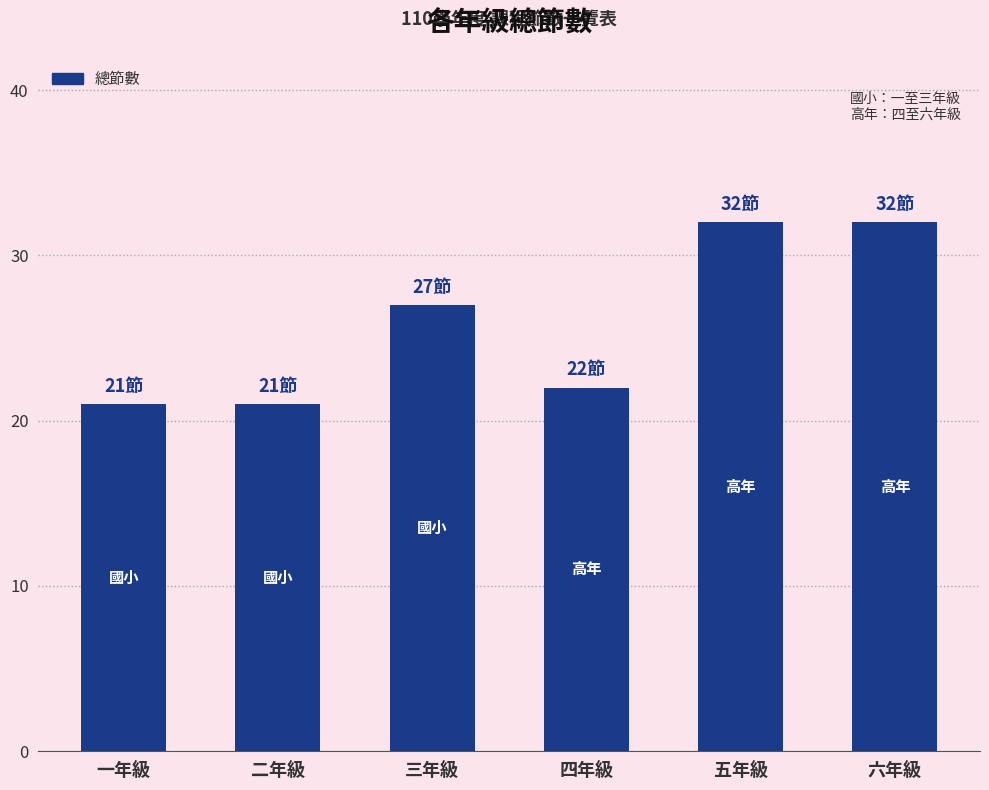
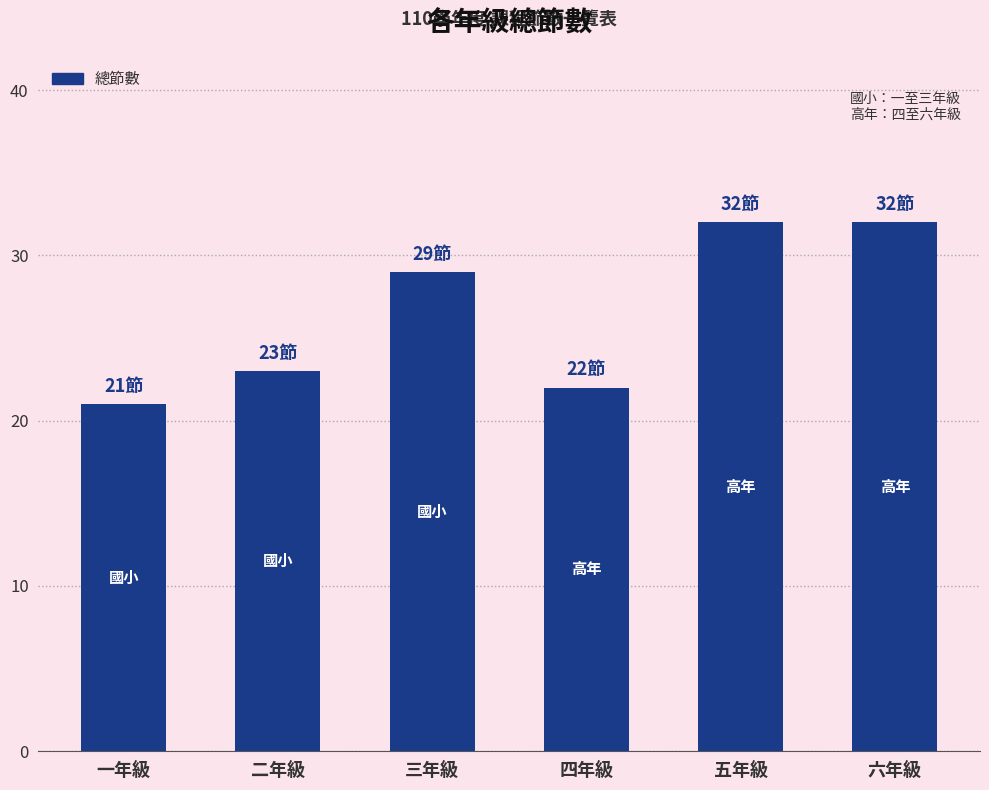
二年級: 21節 -> 23節
三年級: 27節 -> 29節
